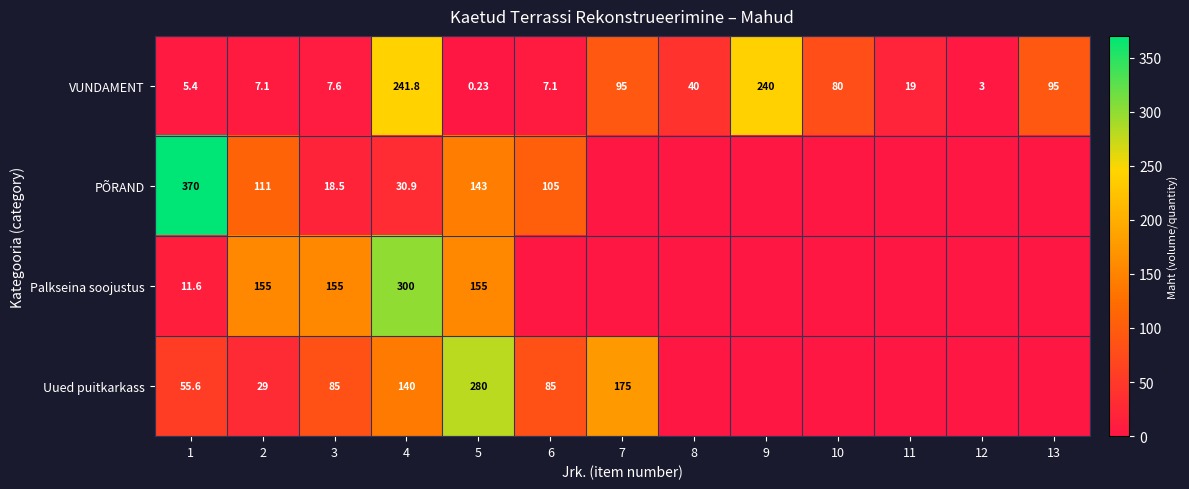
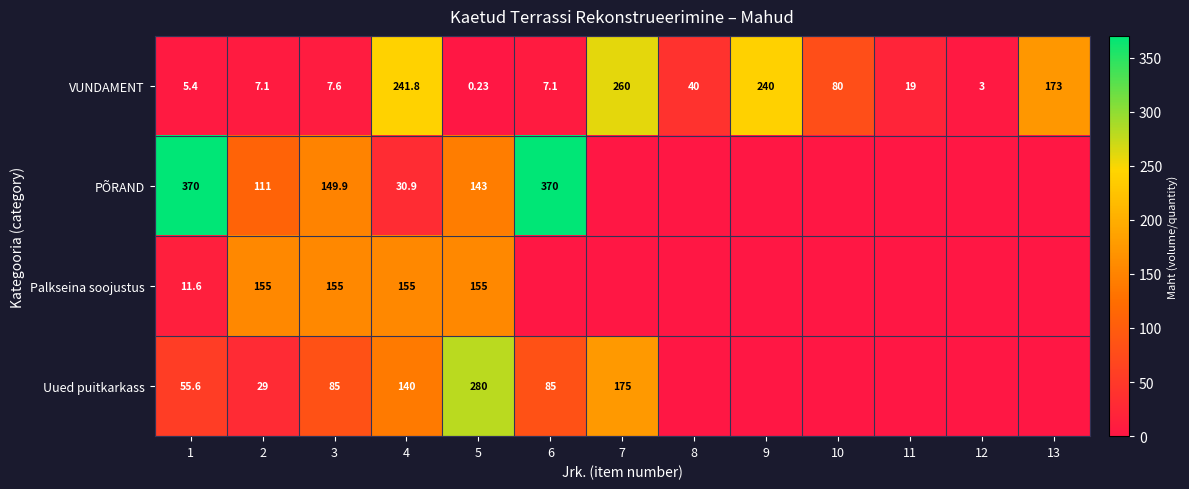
VUNDAMENT, 7: 95 -> 260
VUNDAMENT, 13: 95 -> 173
PÕRAND, 3: 18.5 -> 149.9
PÕRAND, 6: 105 -> 370
Palkseina soojustus, 4: 300 -> 155
